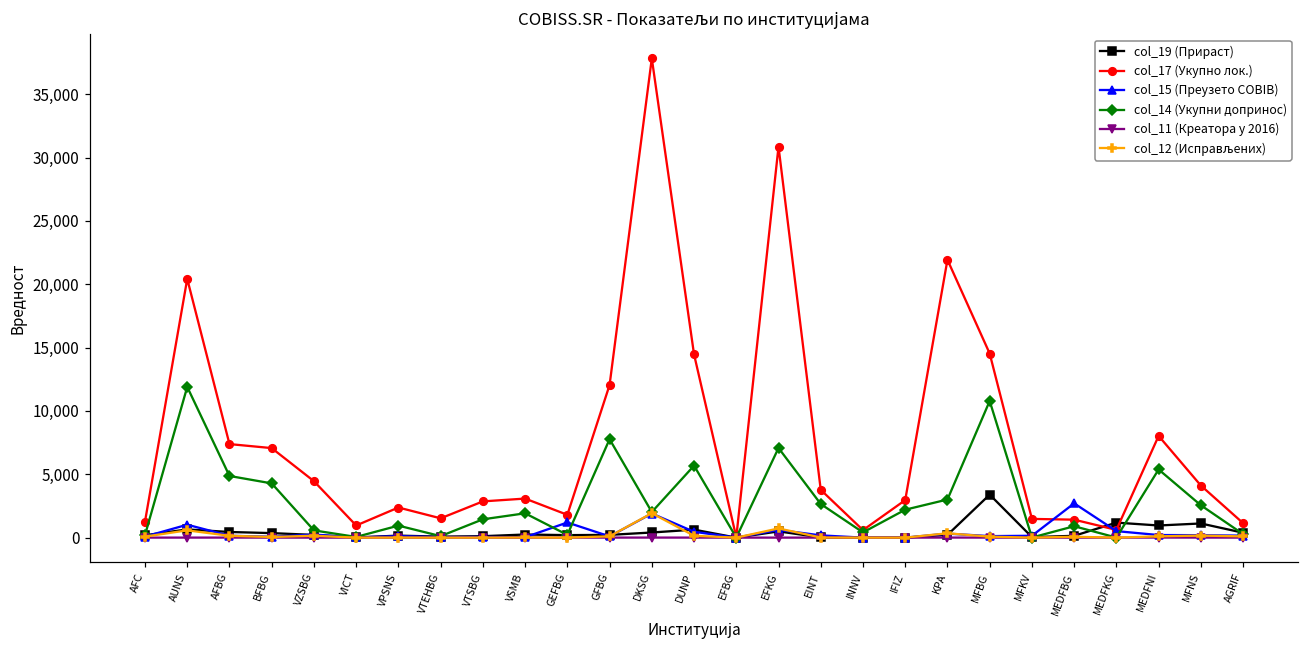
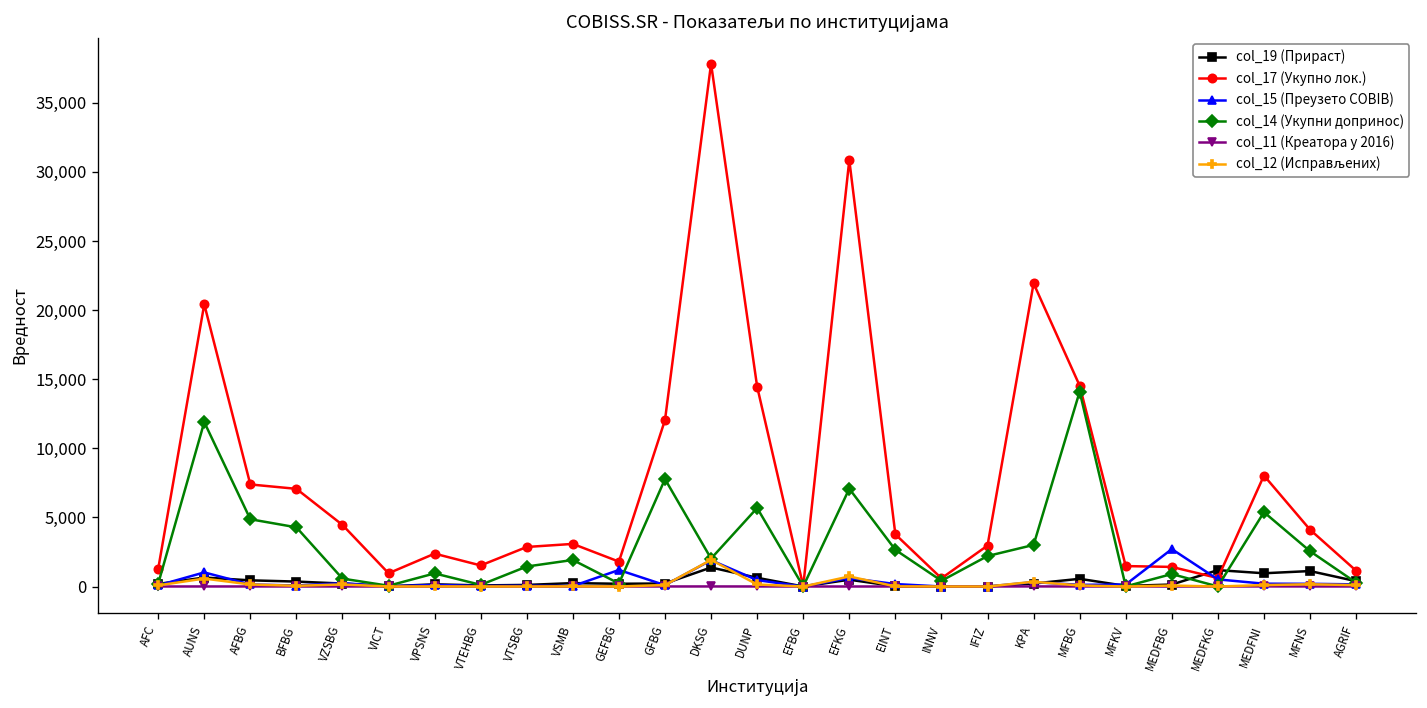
col_19 (Прираст), DKSG: 400 -> 1,400
col_19 (Прираст), MFBG: 3,400 -> 600
col_14 (Укупни допринос), MFBG: 10,800 -> 14,100
